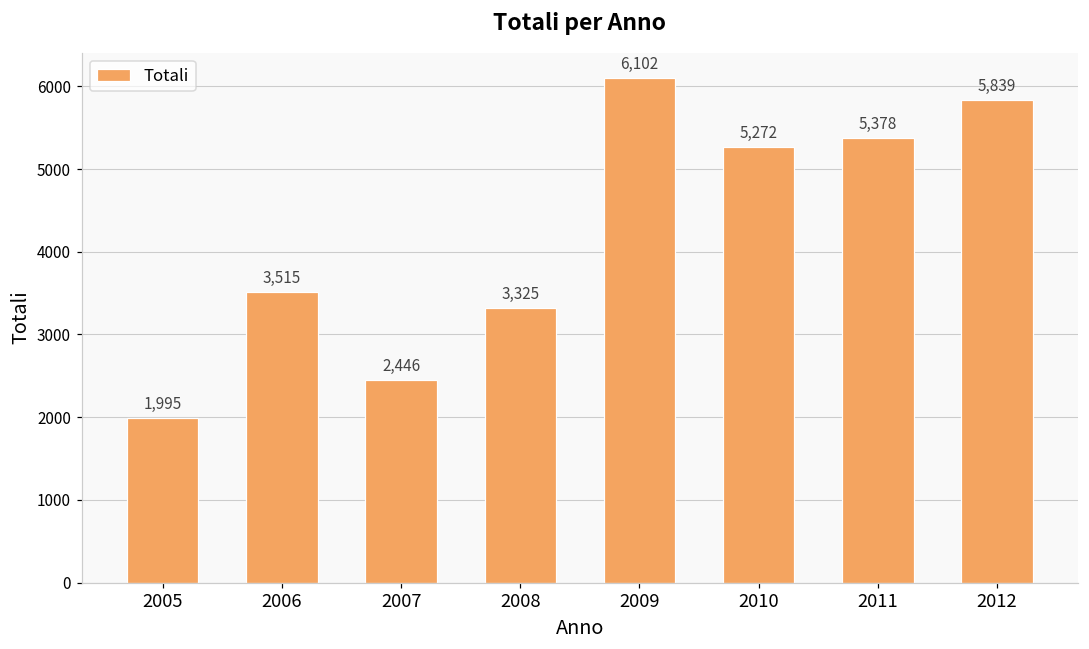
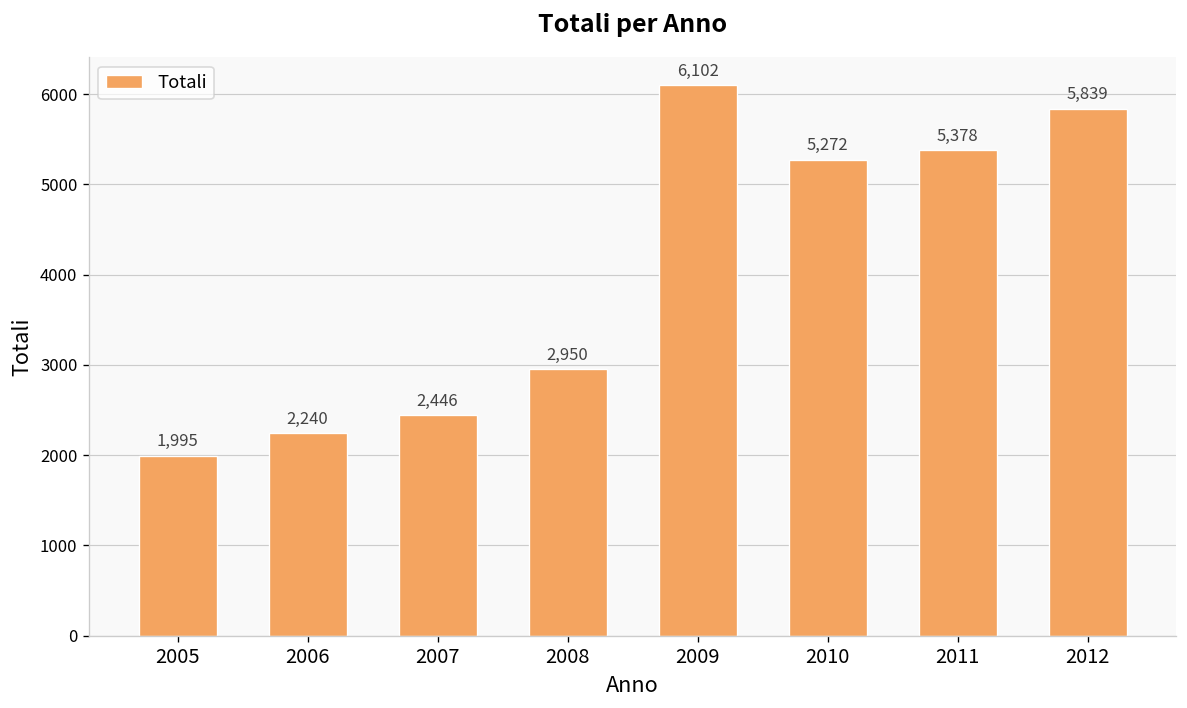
2006: 3,515 -> 2,240
2008: 3,325 -> 2,950
